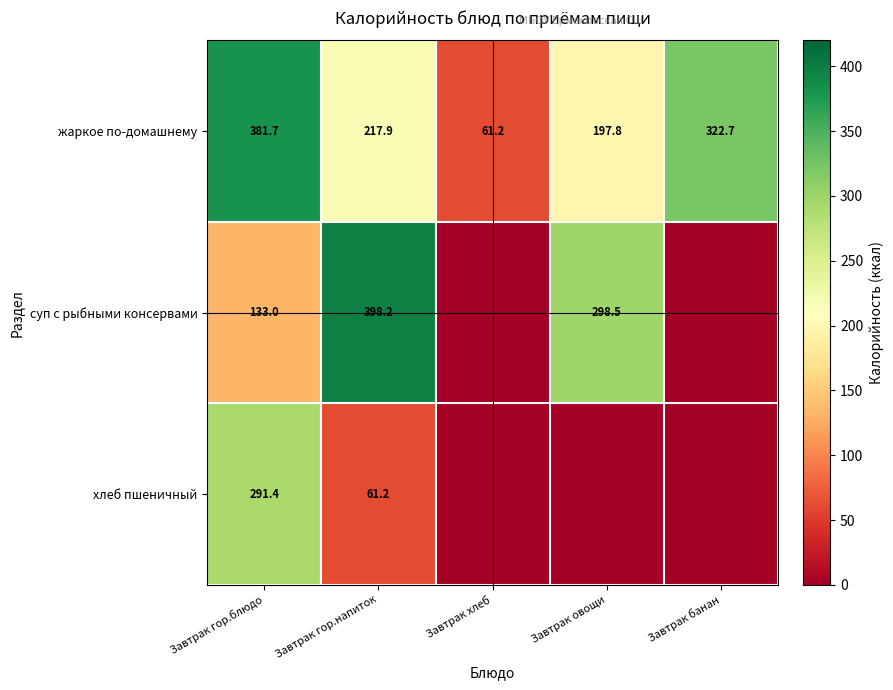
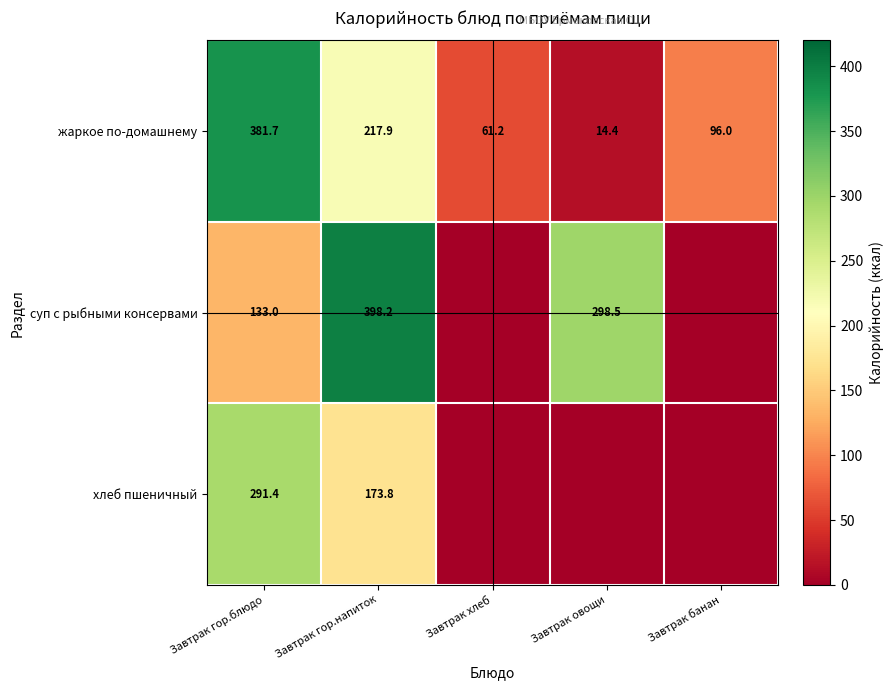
жаркое по-домашнему, Завтрак овощи: 197.8 -> 14.4
жаркое по-домашнему, Завтрак банан: 322.7 -> 96.0
хлеб пшеничный, Завтрак гор.напиток: 61.2 -> 173.8
